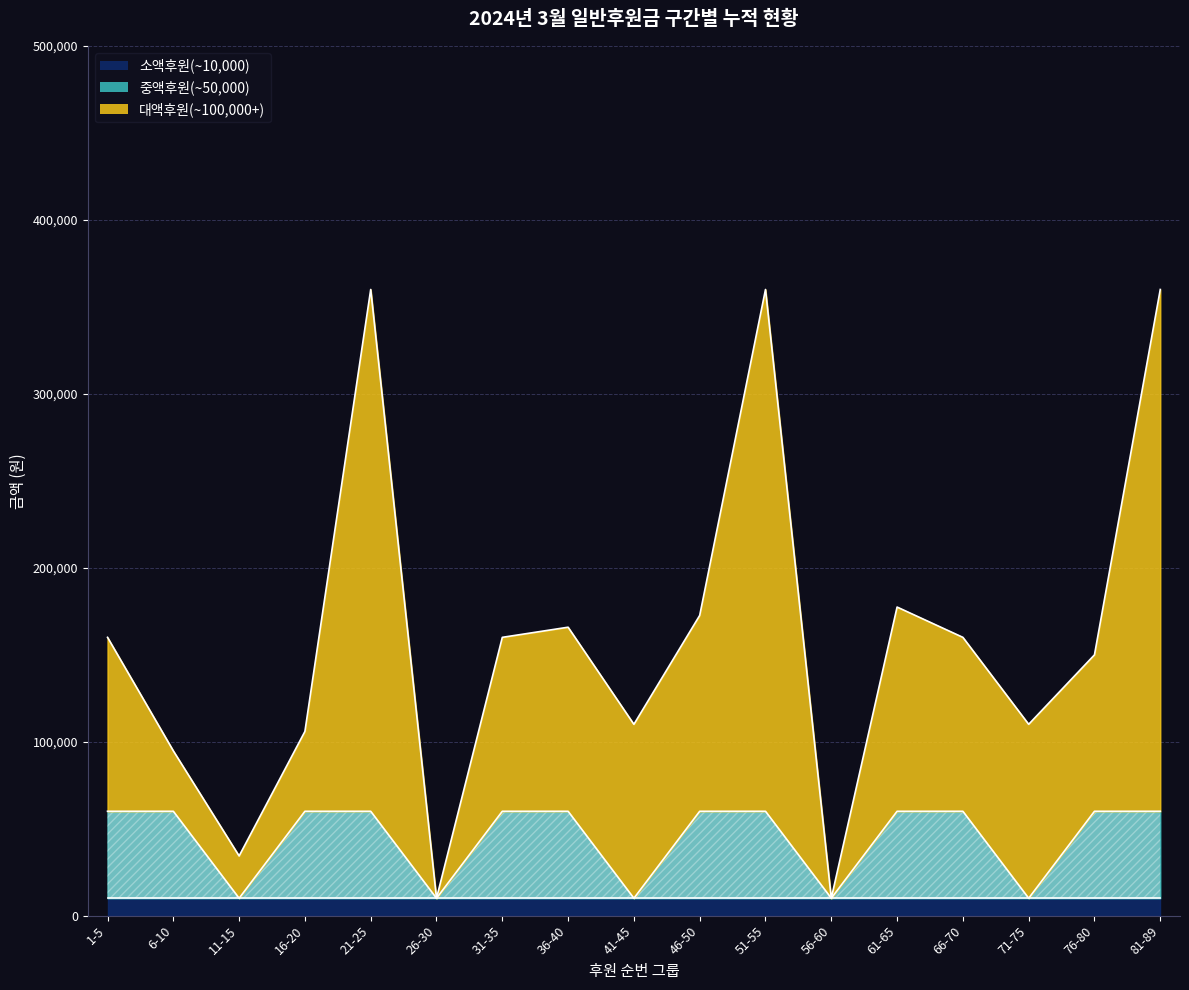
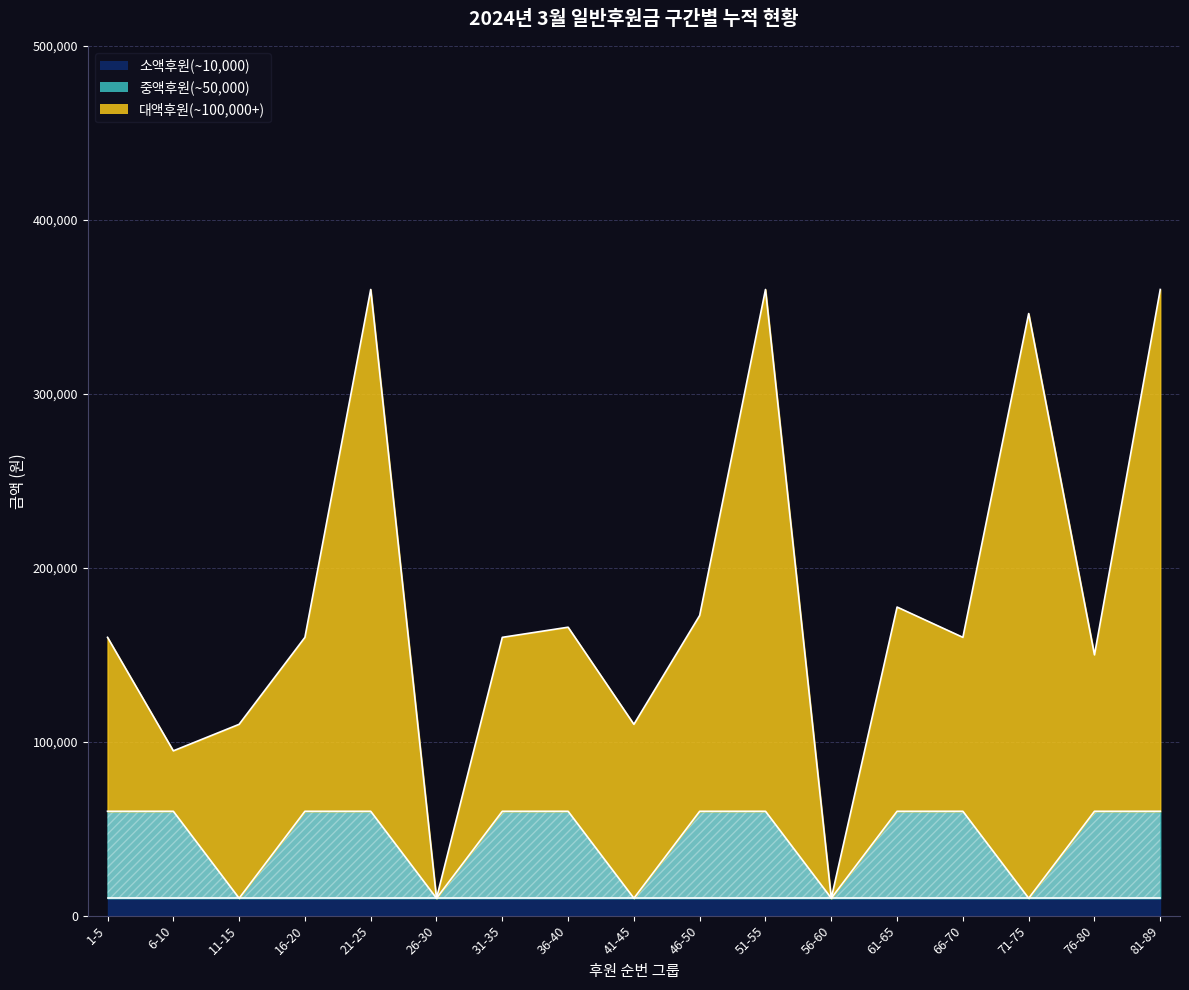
대액후원(~100,000+), 11-15: 24,000 -> 100,000
대액후원(~100,000+), 16-20: 46,000 -> 100,000
대액후원(~100,000+), 71-75: 100,000 -> 336,000
